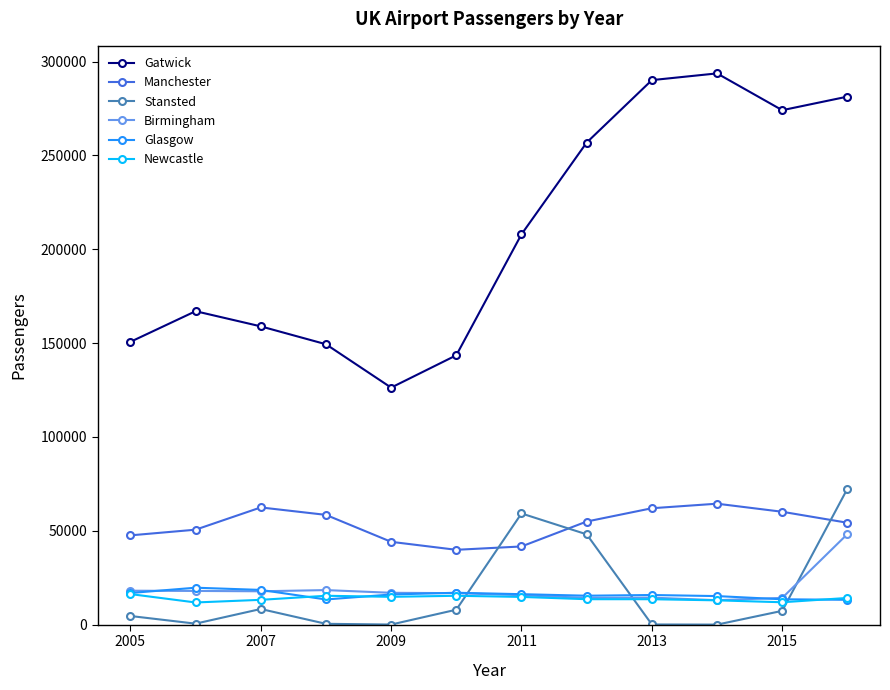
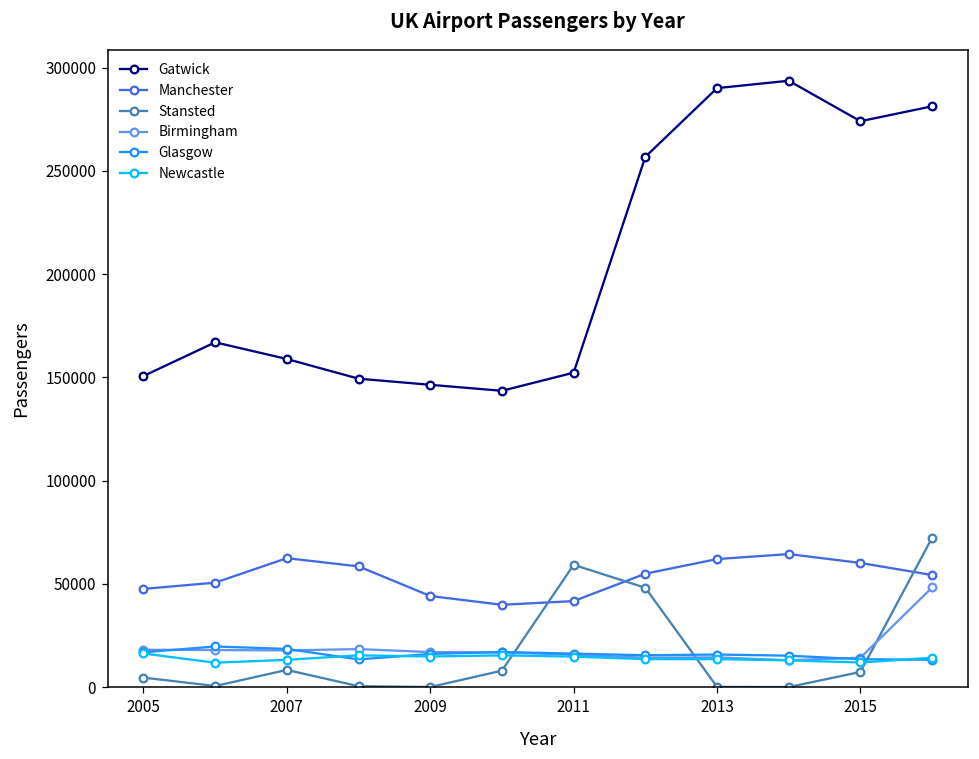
Gatwick, 2009: 126000 -> 146000
Gatwick, 2011: 208000 -> 152000
